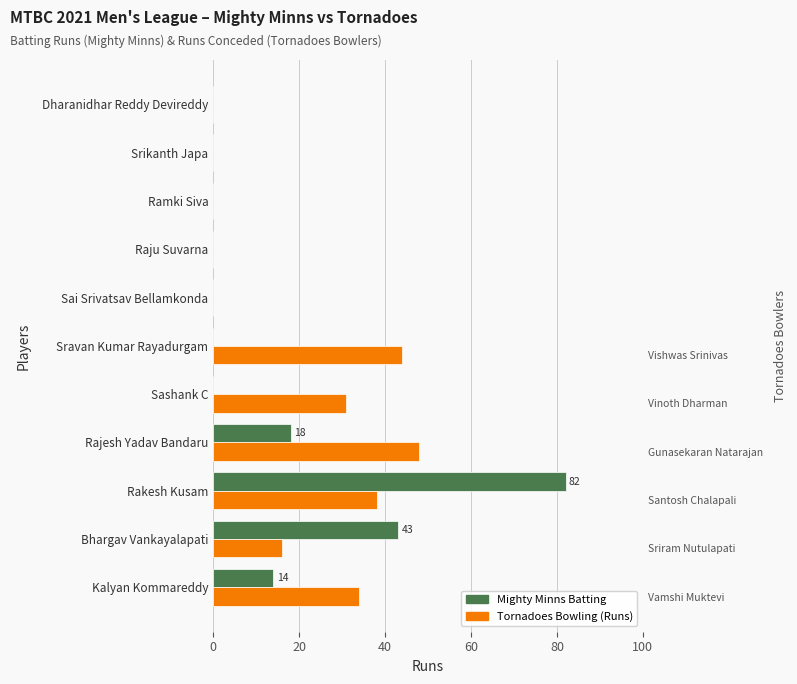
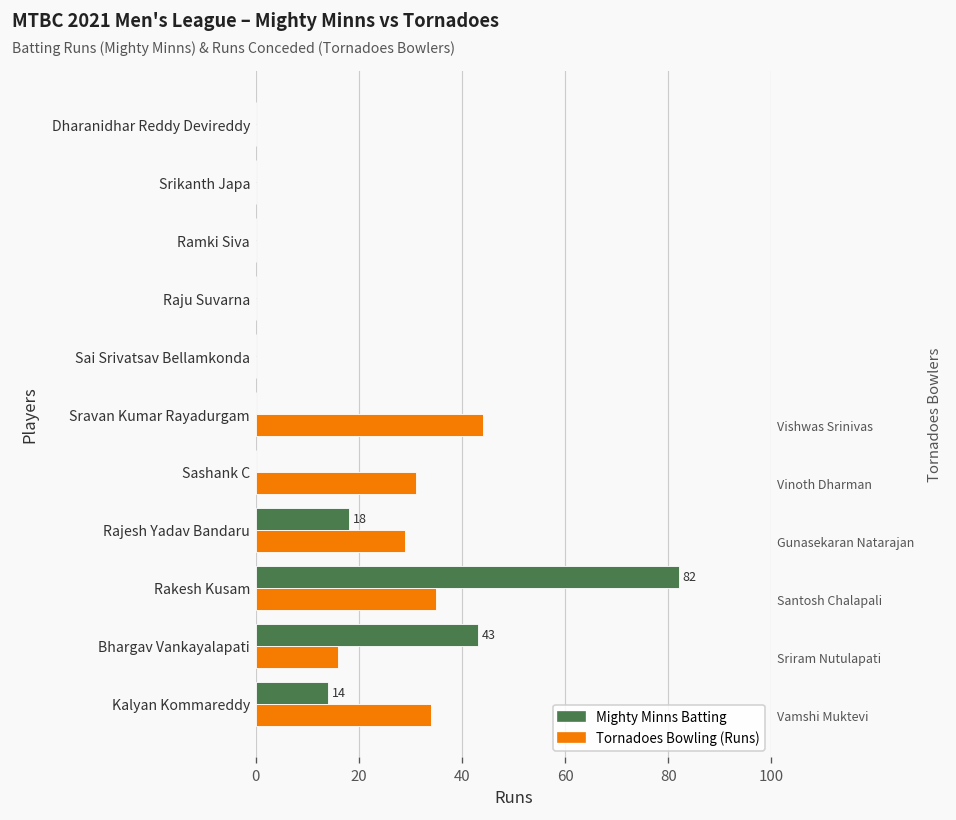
Tornadoes Bowling (Runs), Gunasekaran Natarajan: 48 -> 29
Tornadoes Bowling (Runs), Santosh Chalapali: 38 -> 35
